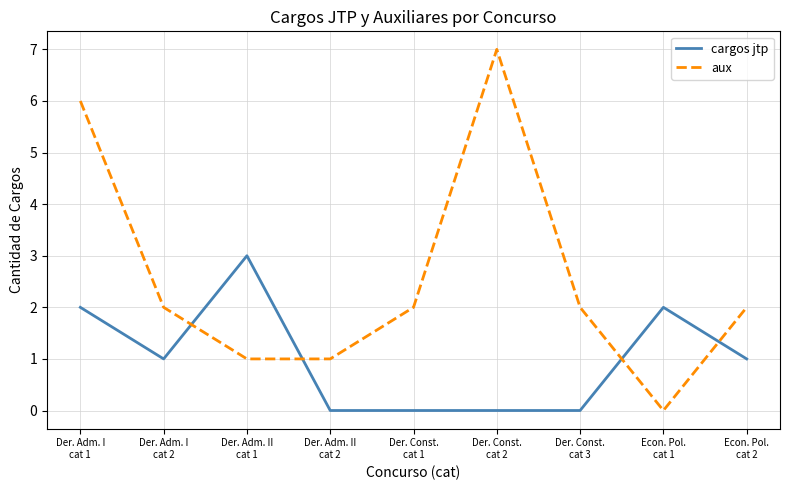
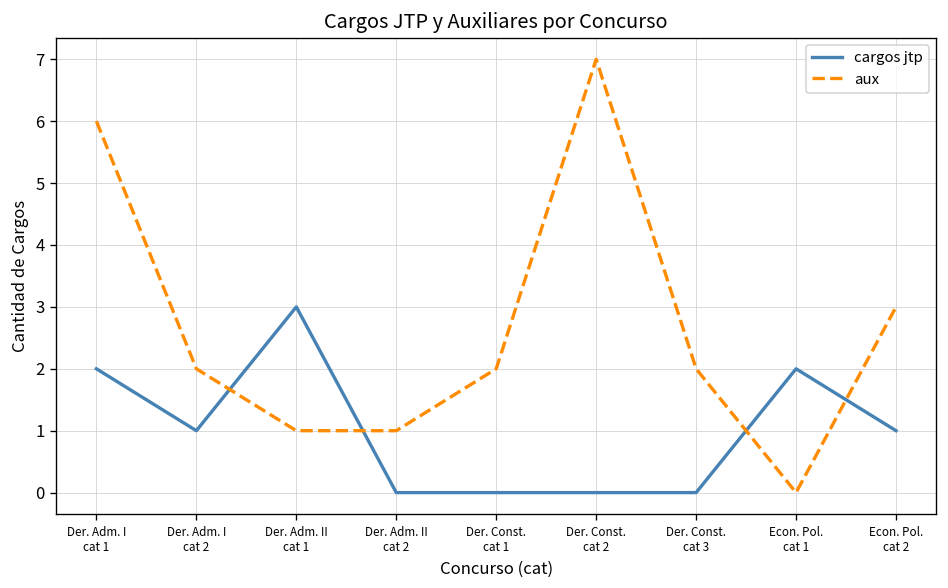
aux, Econ. Pol. cat 2: 2 -> 3
